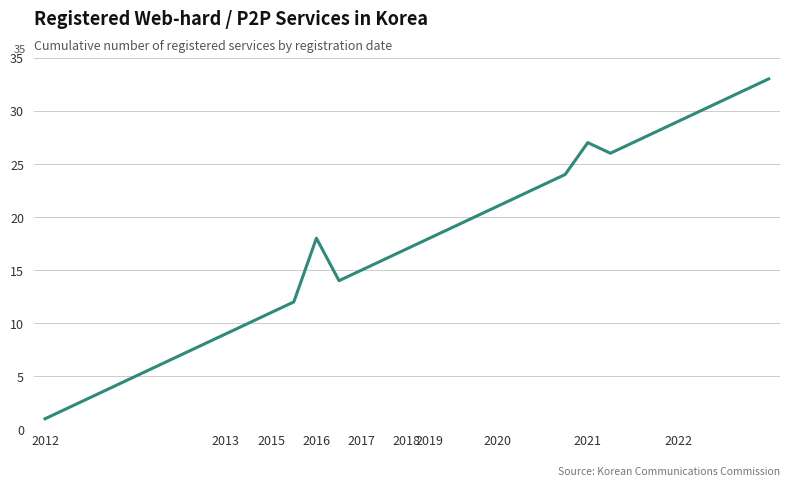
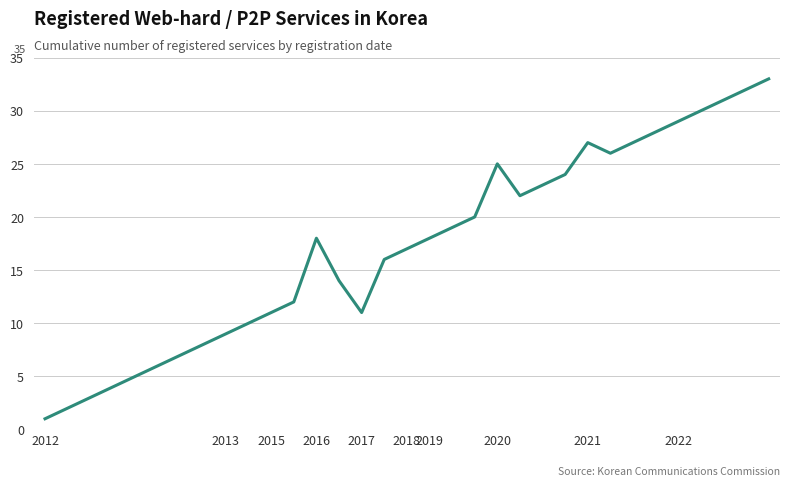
2017: 15 -> 11
2020: 21 -> 25
